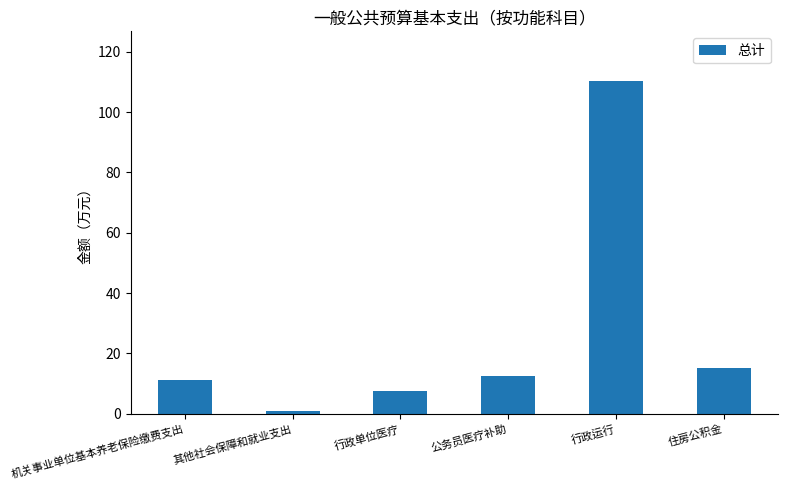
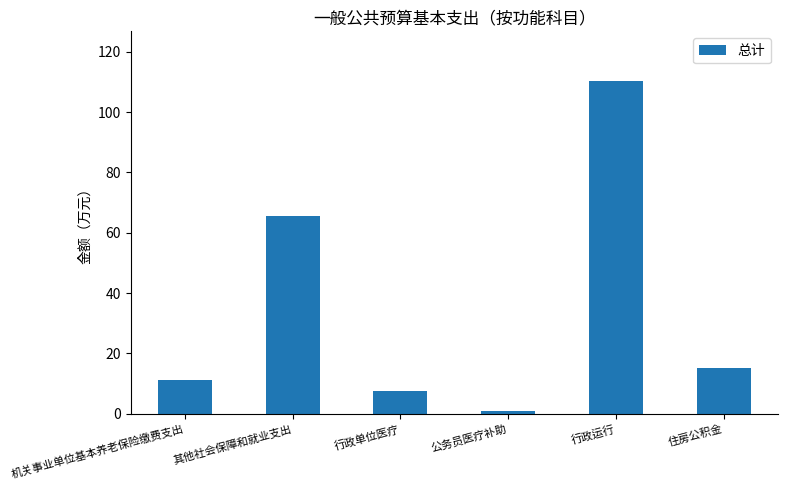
其他社会保障和就业支出: 1 -> 65
公务员医疗补助: 12 -> 1
